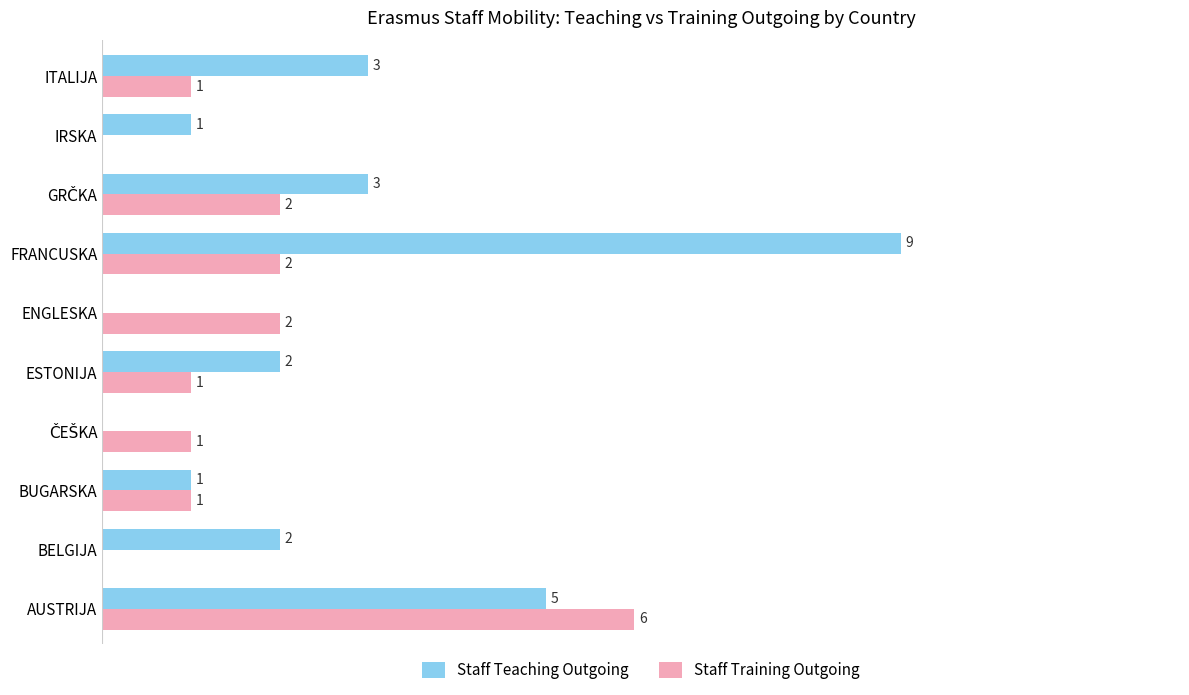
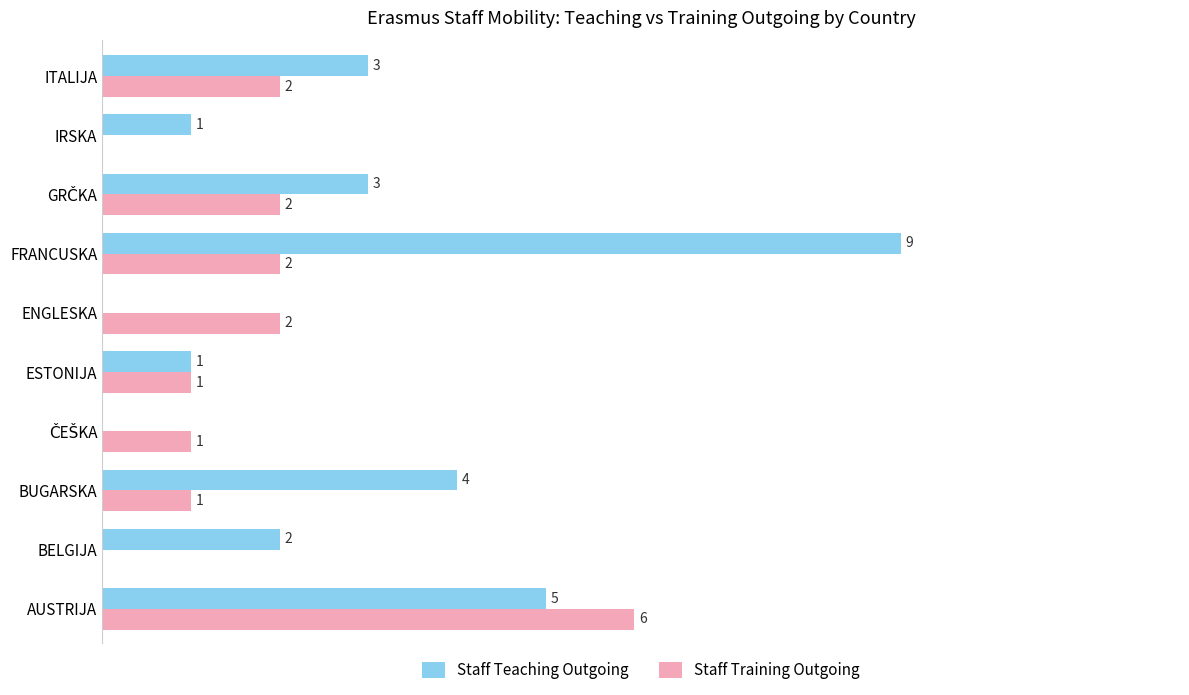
Staff Training Outgoing, ITALIJA: 1 -> 2
Staff Teaching Outgoing, ESTONIJA: 2 -> 1
Staff Teaching Outgoing, BUGARSKA: 1 -> 4
